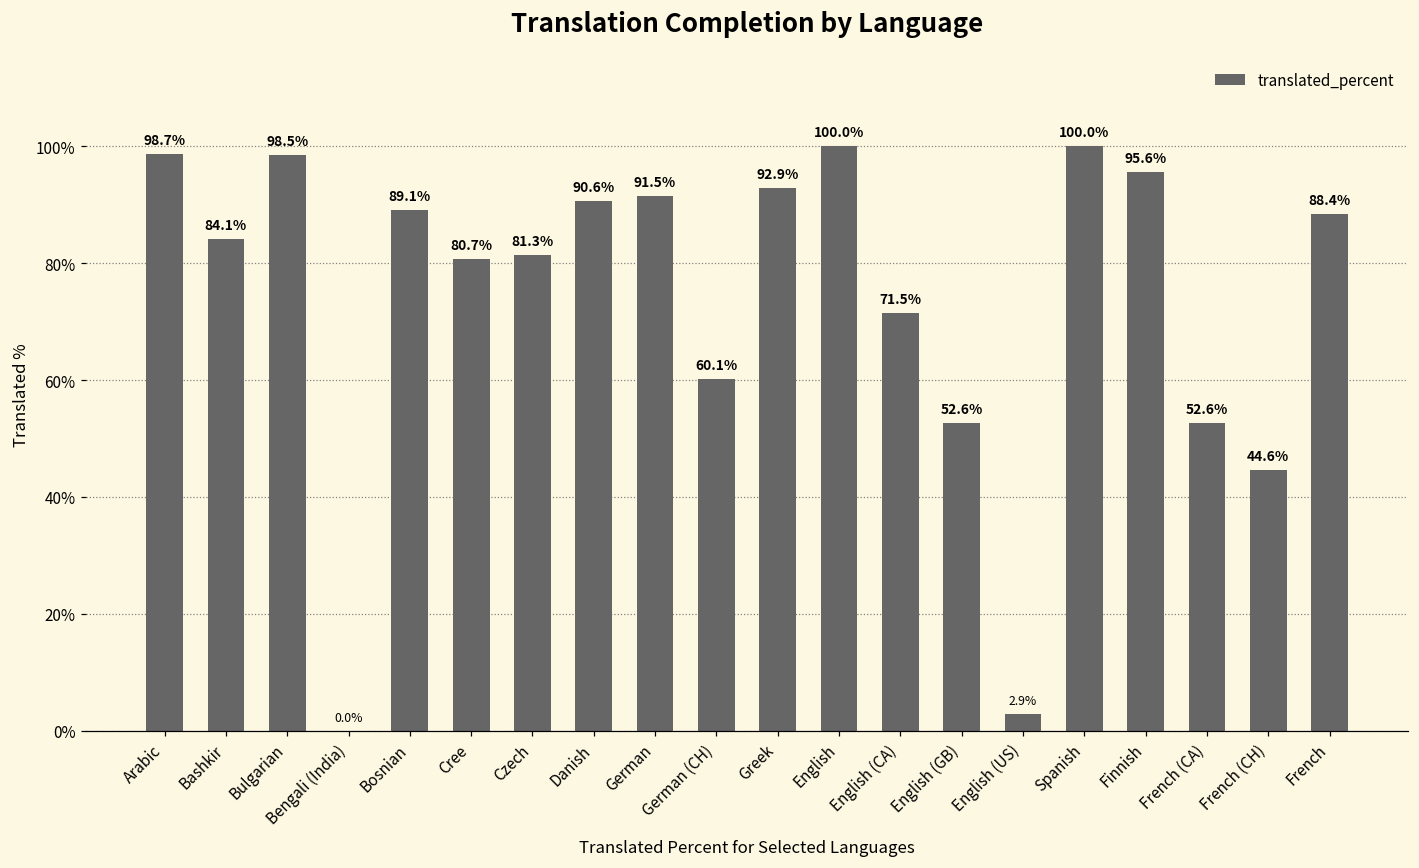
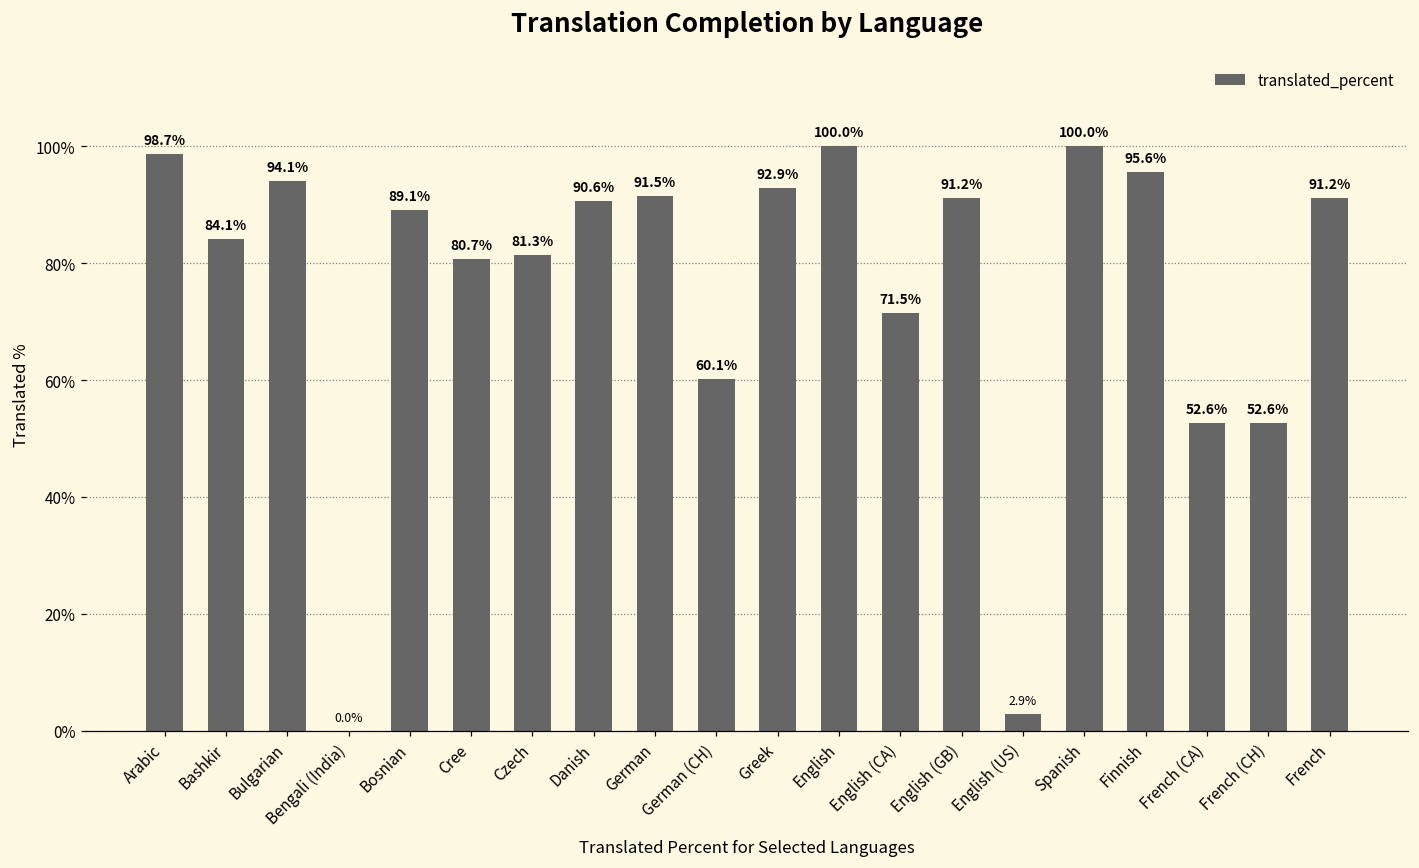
Bulgarian: 98.5% -> 94.1%
English (GB): 52.6% -> 91.2%
French (CH): 44.6% -> 52.6%
French: 88.4% -> 91.2%
